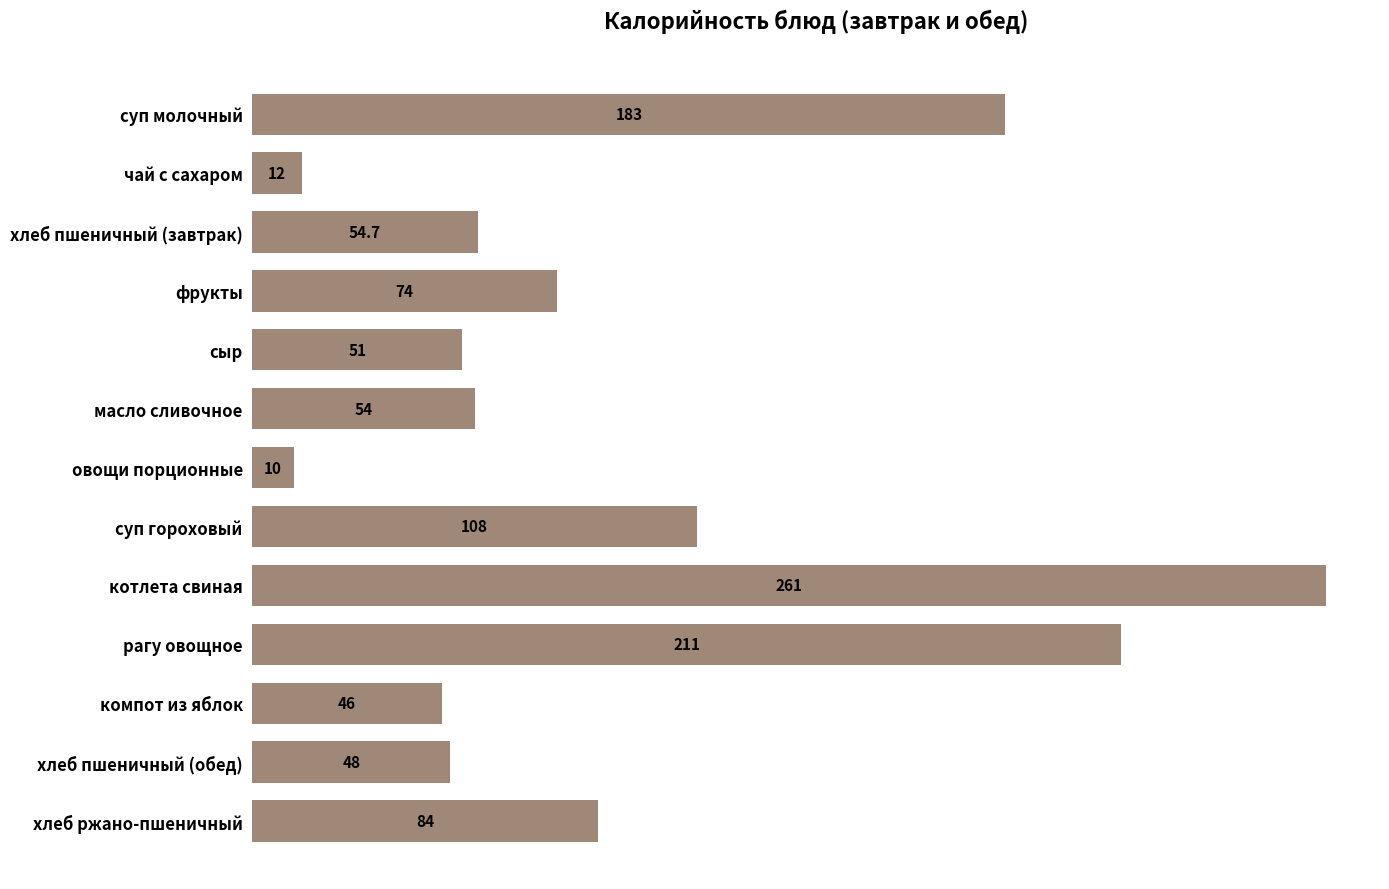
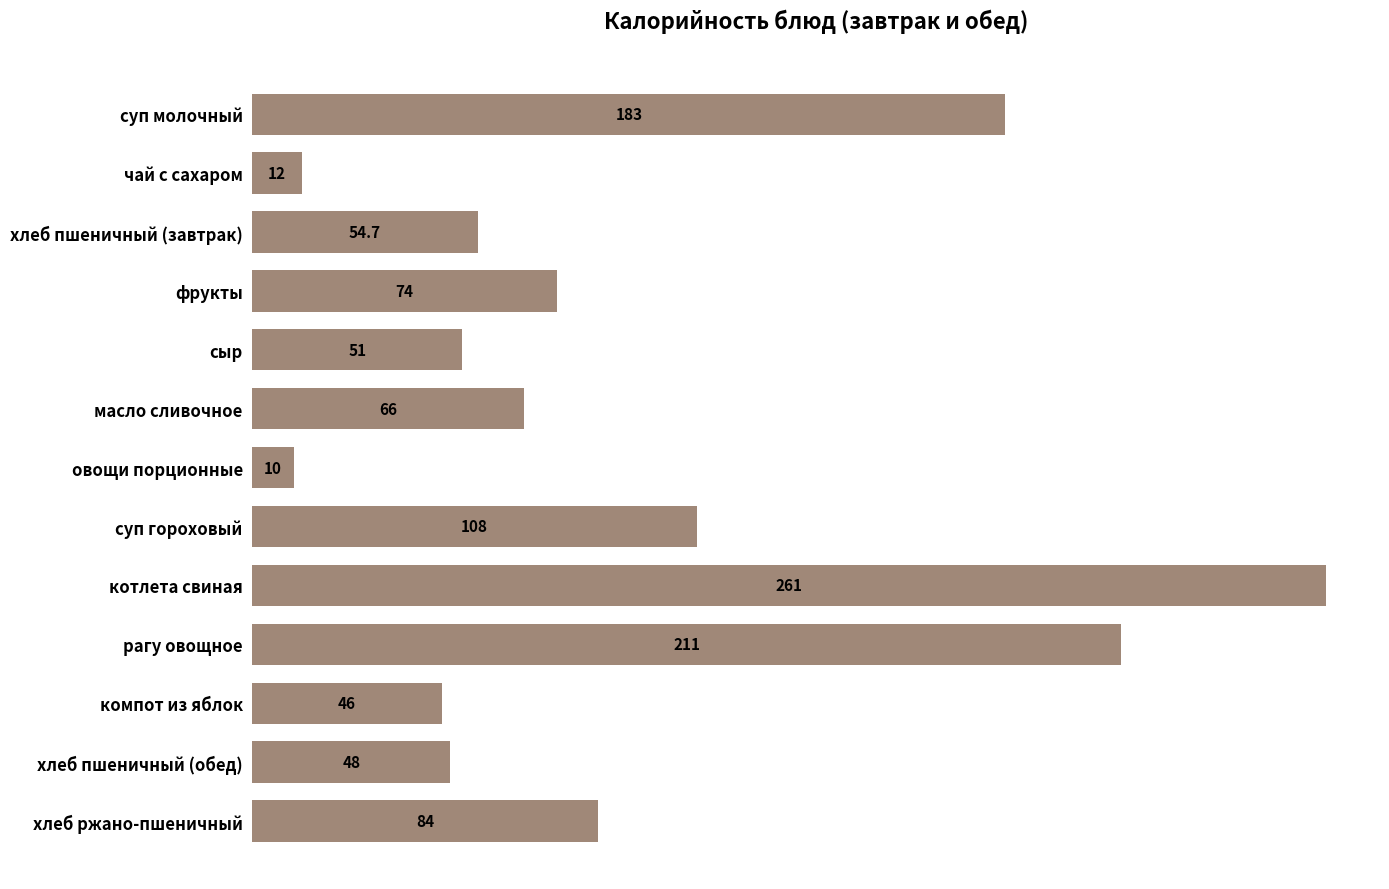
масло сливочное: 54 -> 66
